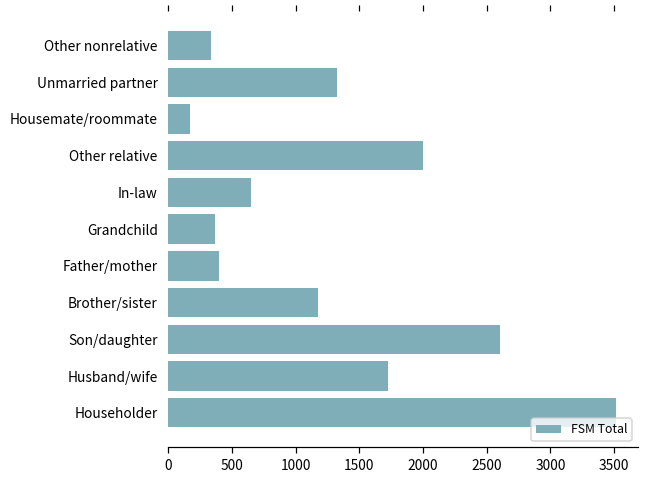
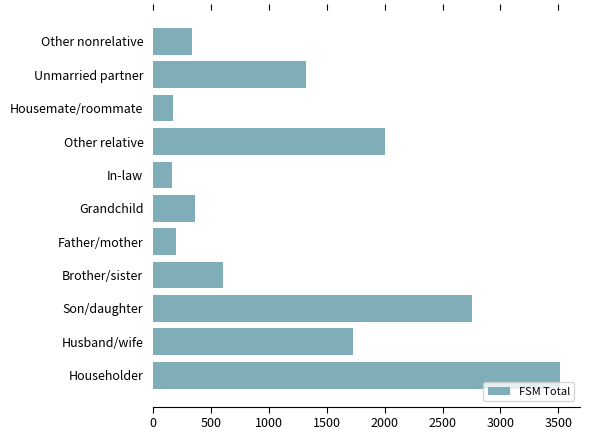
In-law: 650 -> 170
Father/mother: 400 -> 200
Brother/sister: 1170 -> 610
Son/daughter: 2600 -> 2750
